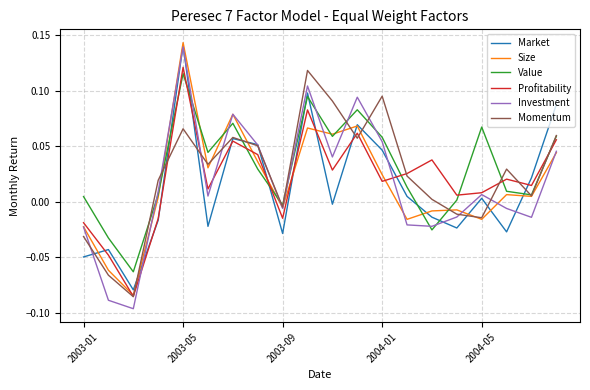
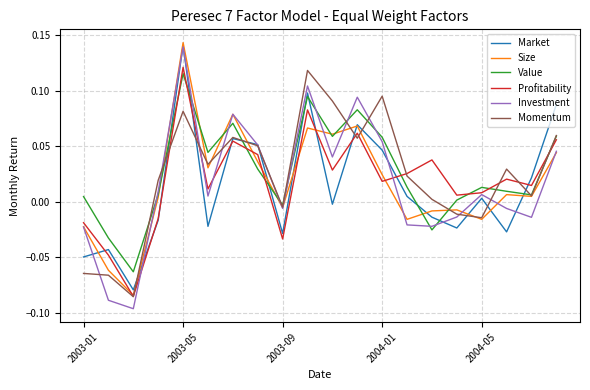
Momentum, 2003-01: -0.031 -> -0.065
Momentum, 2003-05: 0.066 -> 0.081
Profitability, 2003-09: -0.015 -> -0.034
Value, 2004-05: 0.067 -> 0.013
